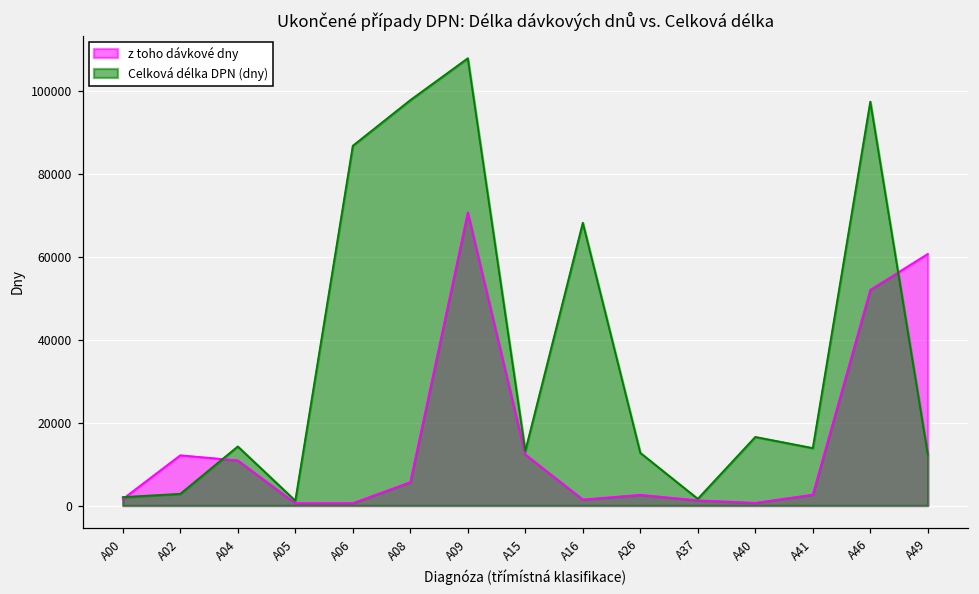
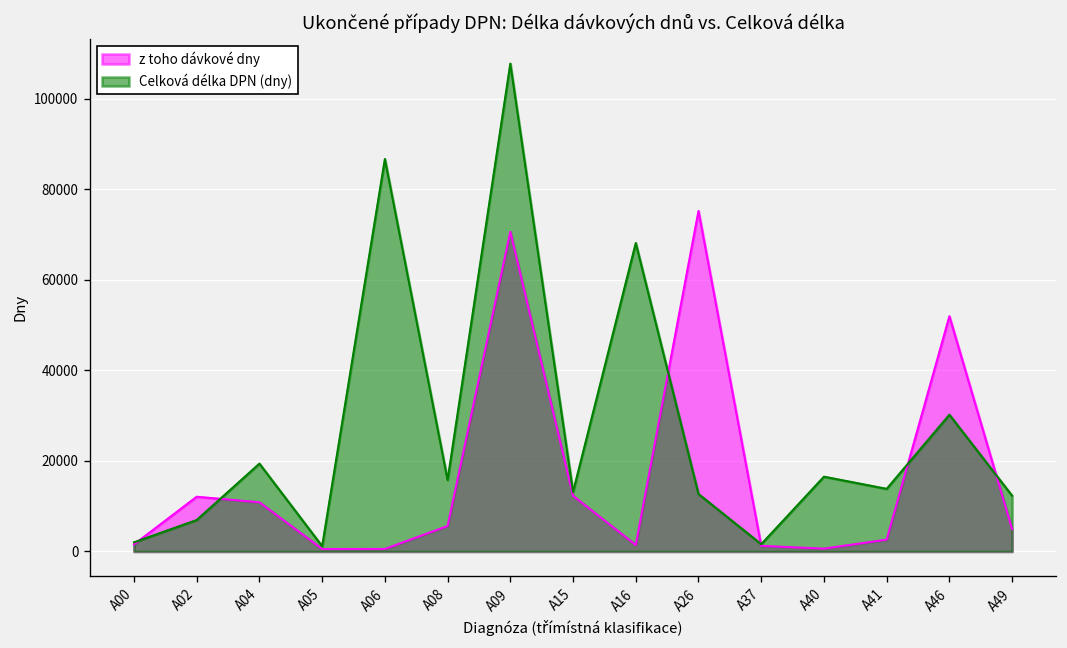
Celková délka DPN (dny), A02: 3000 -> 7000
Celková délka DPN (dny), A04: 14000 -> 19000
Celková délka DPN (dny), A08: 98000 -> 16000
z toho dávkové dny, A26: 3000 -> 75000
Celková délka DPN (dny), A46: 97000 -> 30000
z toho dávkové dny, A49: 61000 -> 5000
